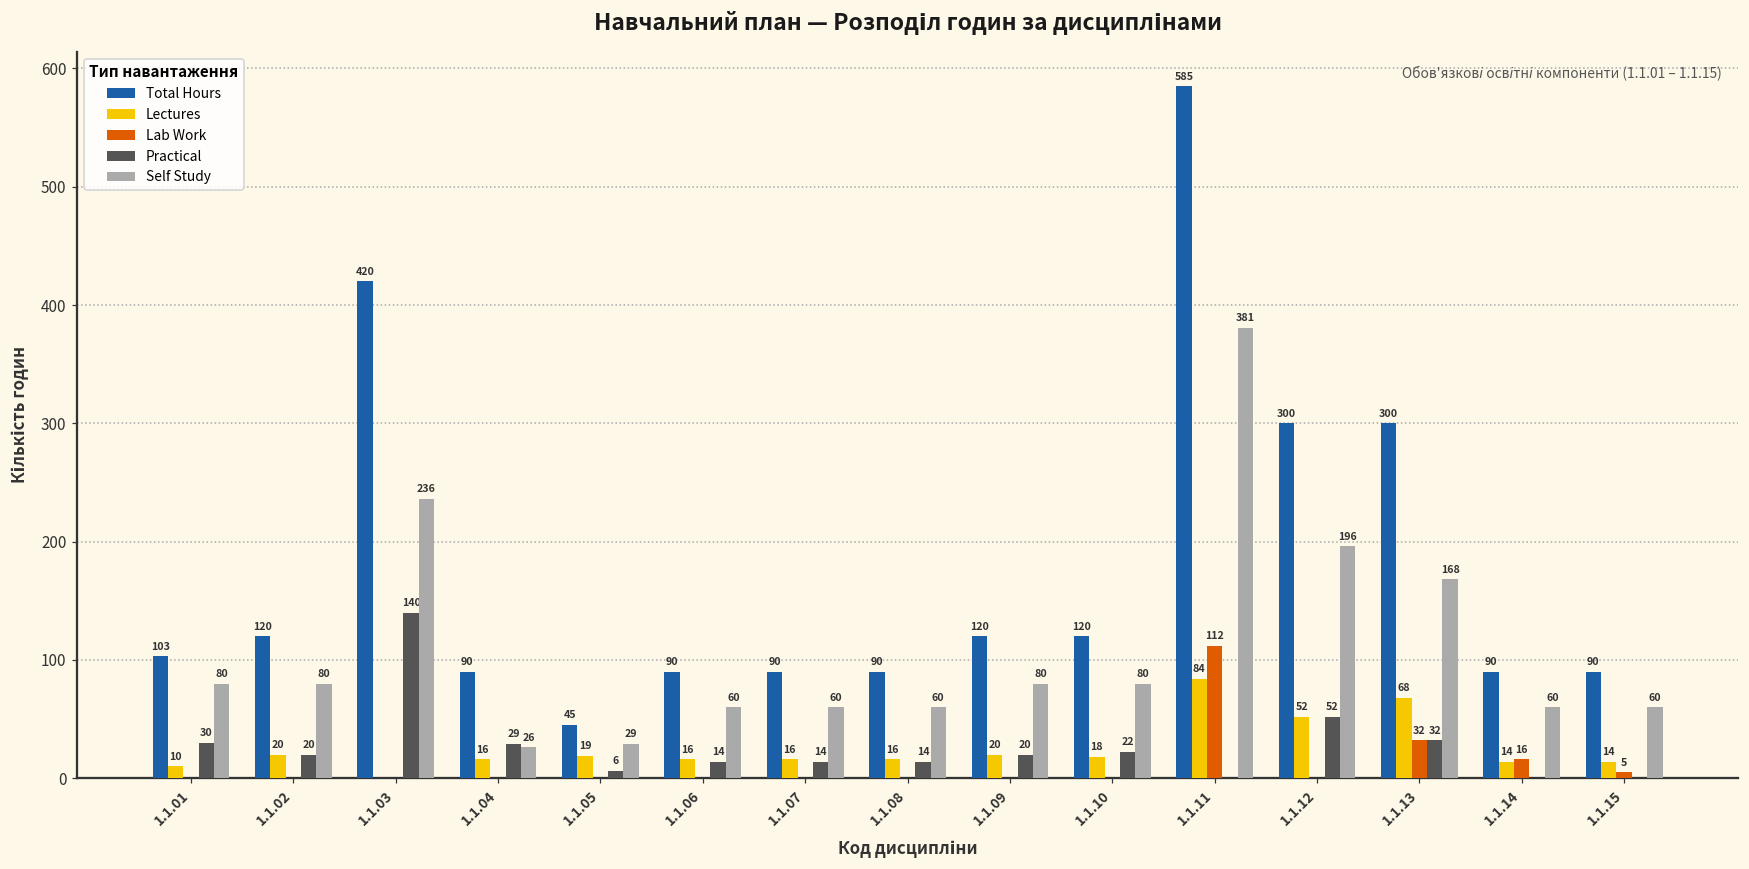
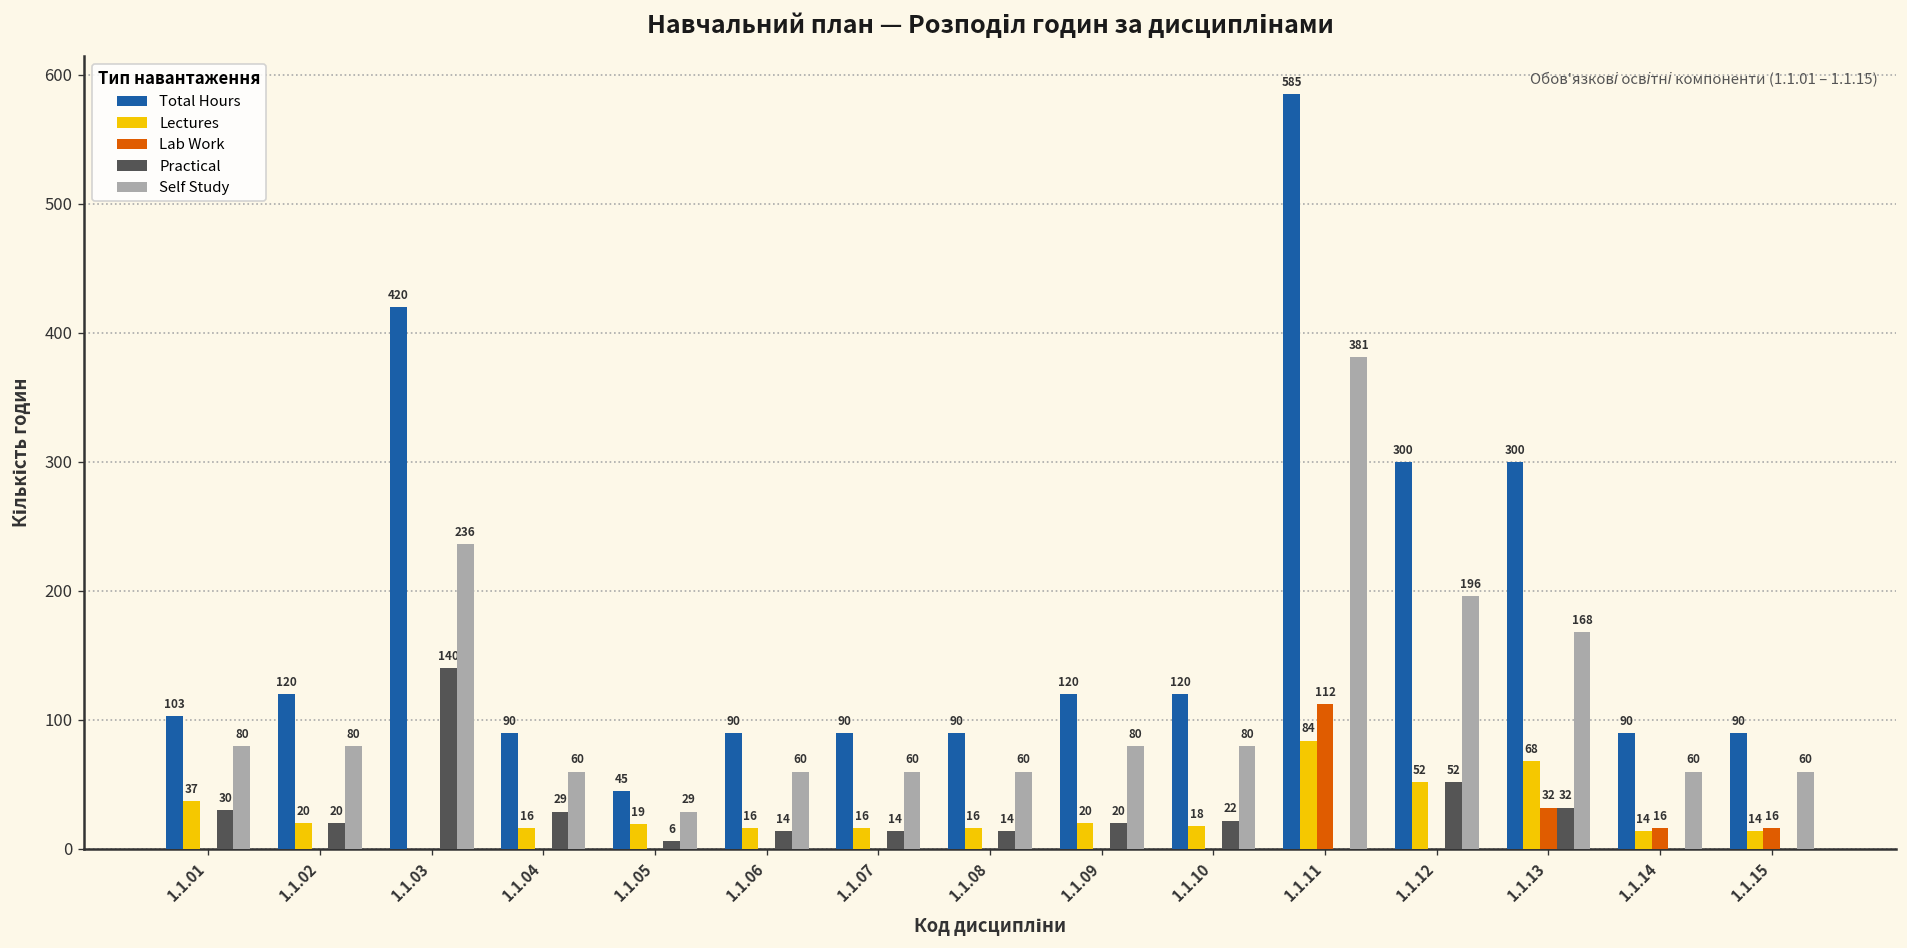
Lectures, 1.1.01: 10 -> 37
Self Study, 1.1.04: 26 -> 60
Lab Work, 1.1.15: 5 -> 16
